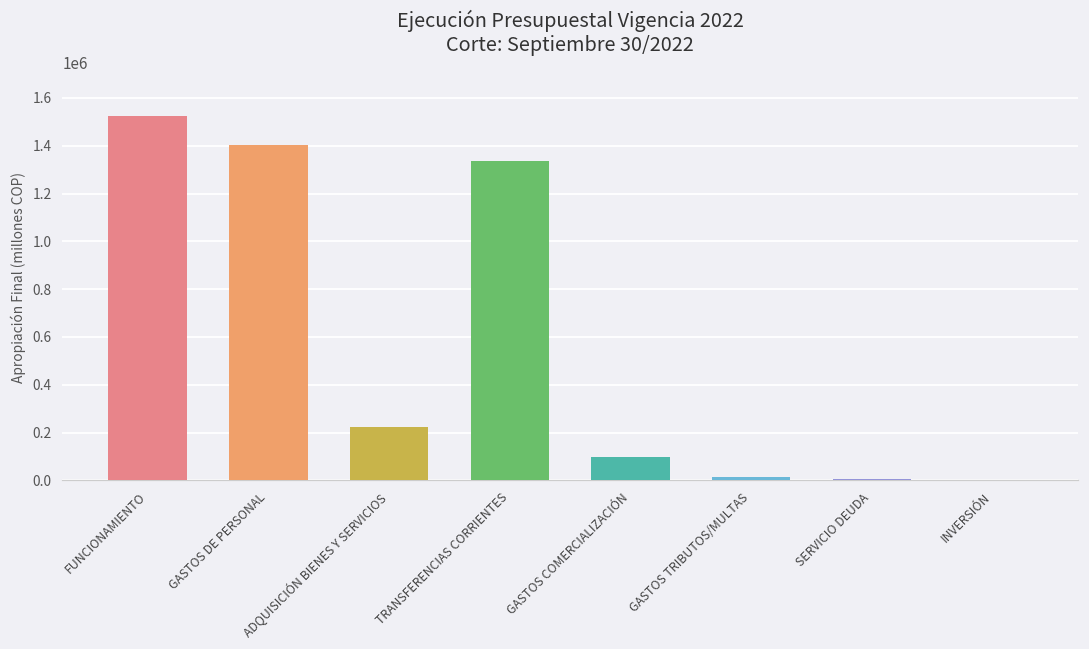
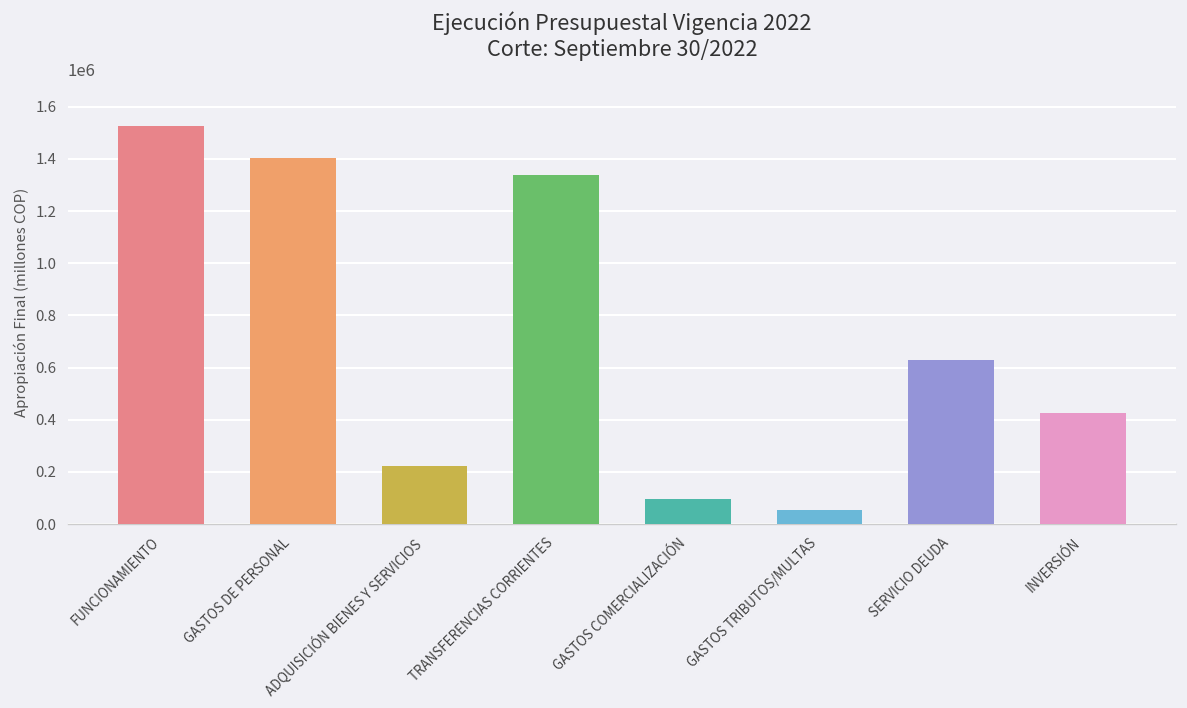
GASTOS TRIBUTOS/MULTAS: 10000 -> 50000
SERVICIO DEUDA: 0 -> 630000
INVERSIÓN: 0 -> 430000
